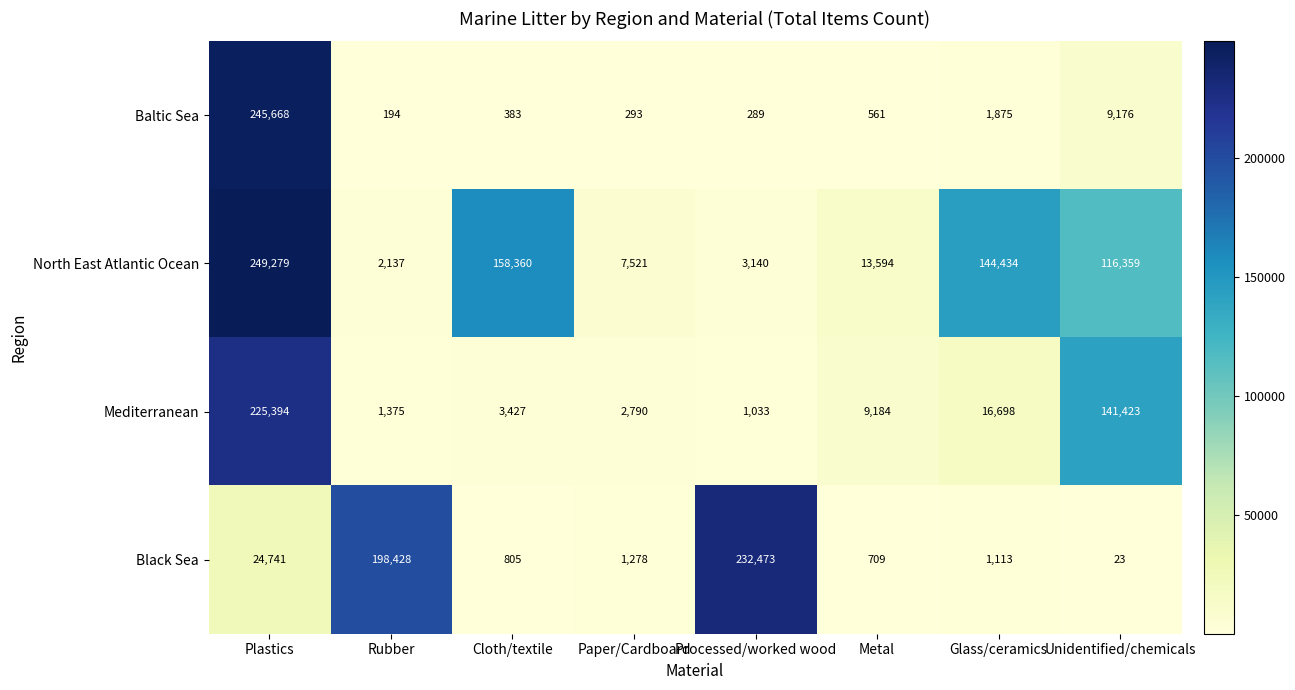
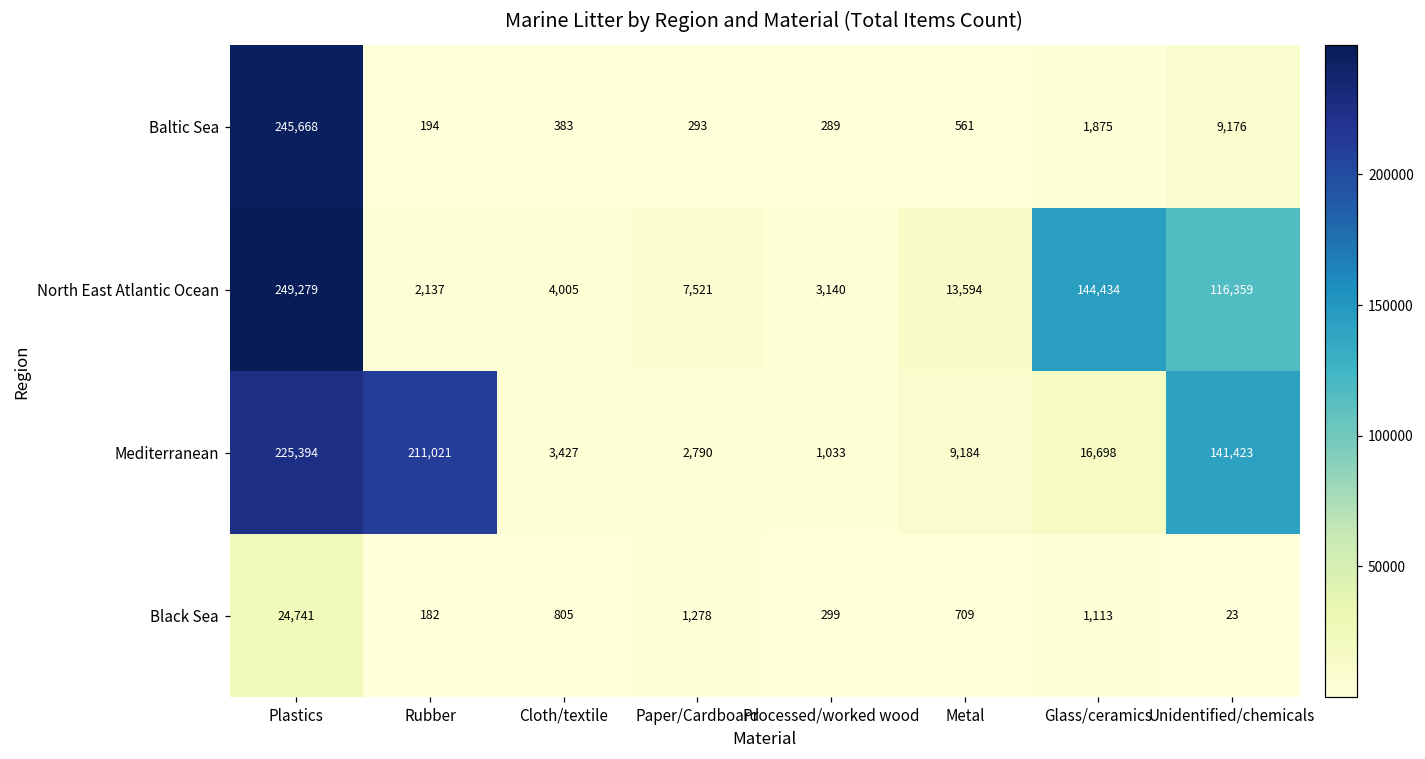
North East Atlantic Ocean, Cloth/textile: 158,360 -> 4,005
Mediterranean, Rubber: 1,375 -> 211,021
Black Sea, Rubber: 198,428 -> 182
Black Sea, Processed/worked wood: 232,473 -> 299
